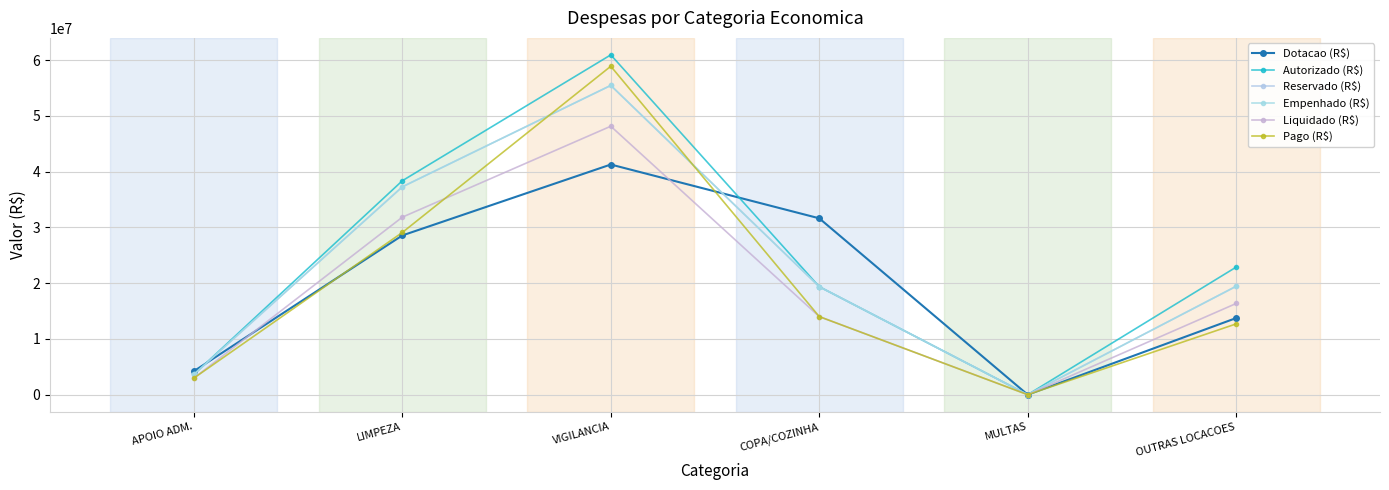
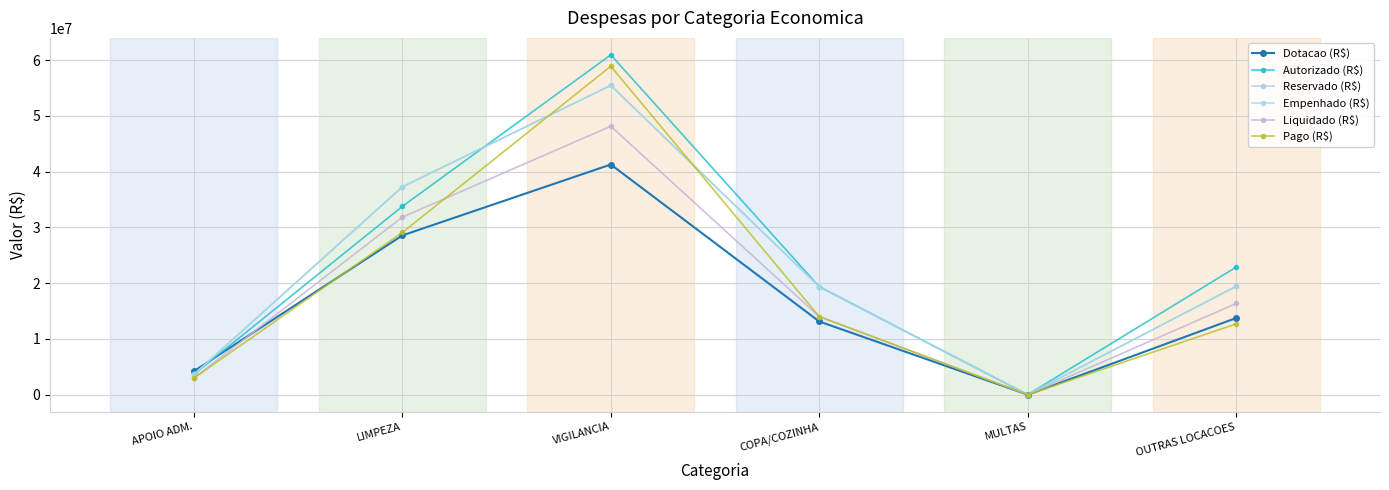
Autorizado (R$), LIMPEZA: 38000000 -> 34000000
Dotacao (R$), COPA/COZINHA: 32000000 -> 13000000
